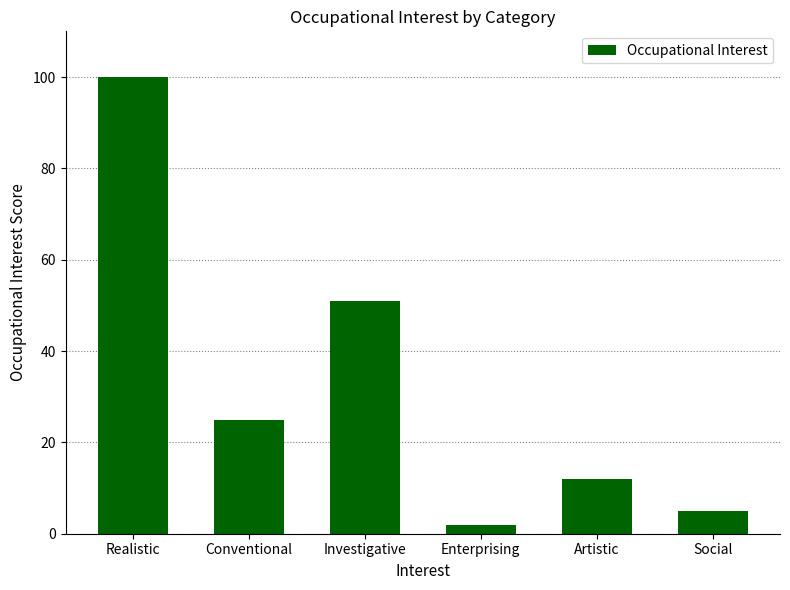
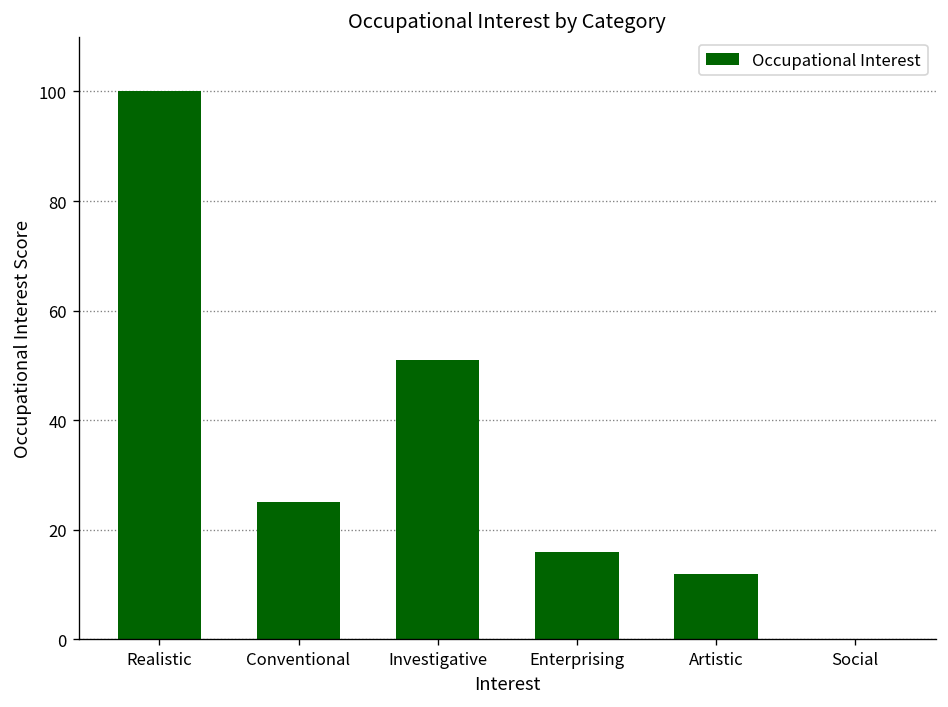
Enterprising: 2 -> 16
Social: 5 -> 0
